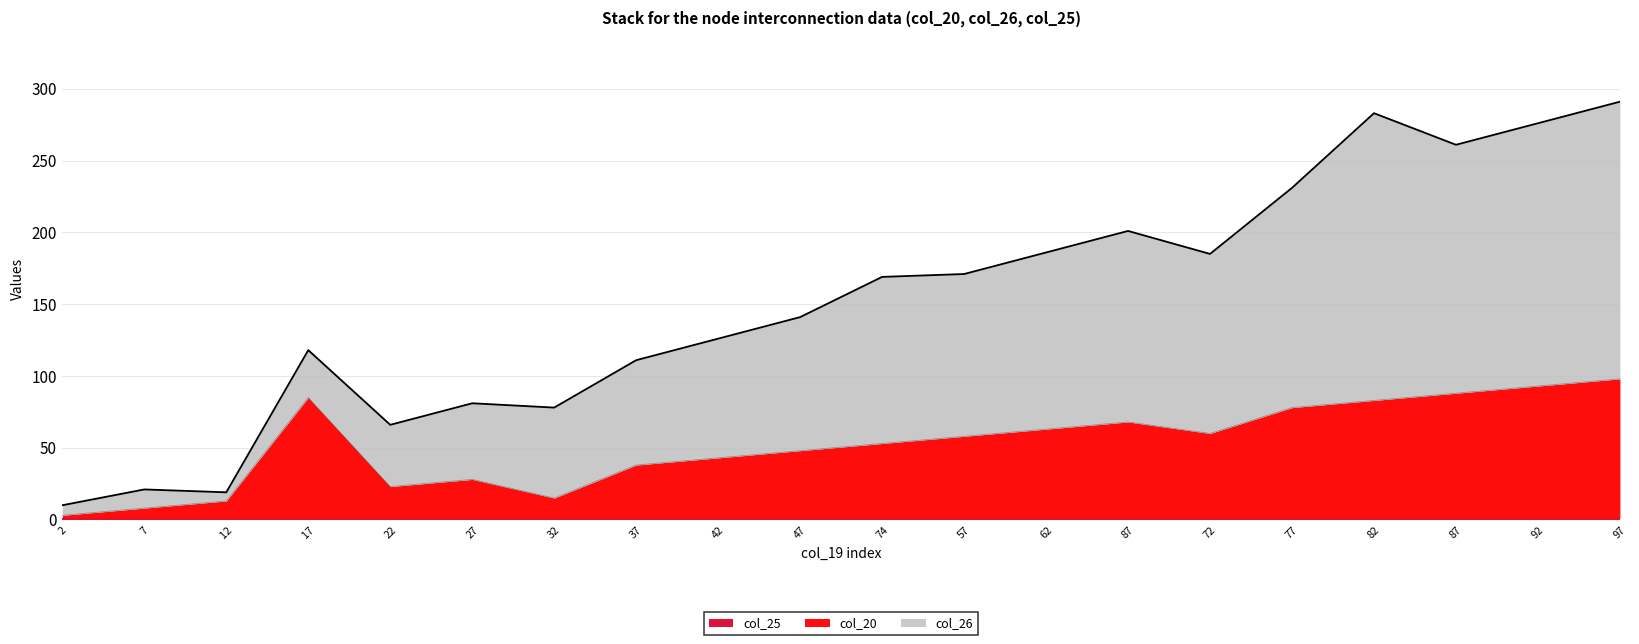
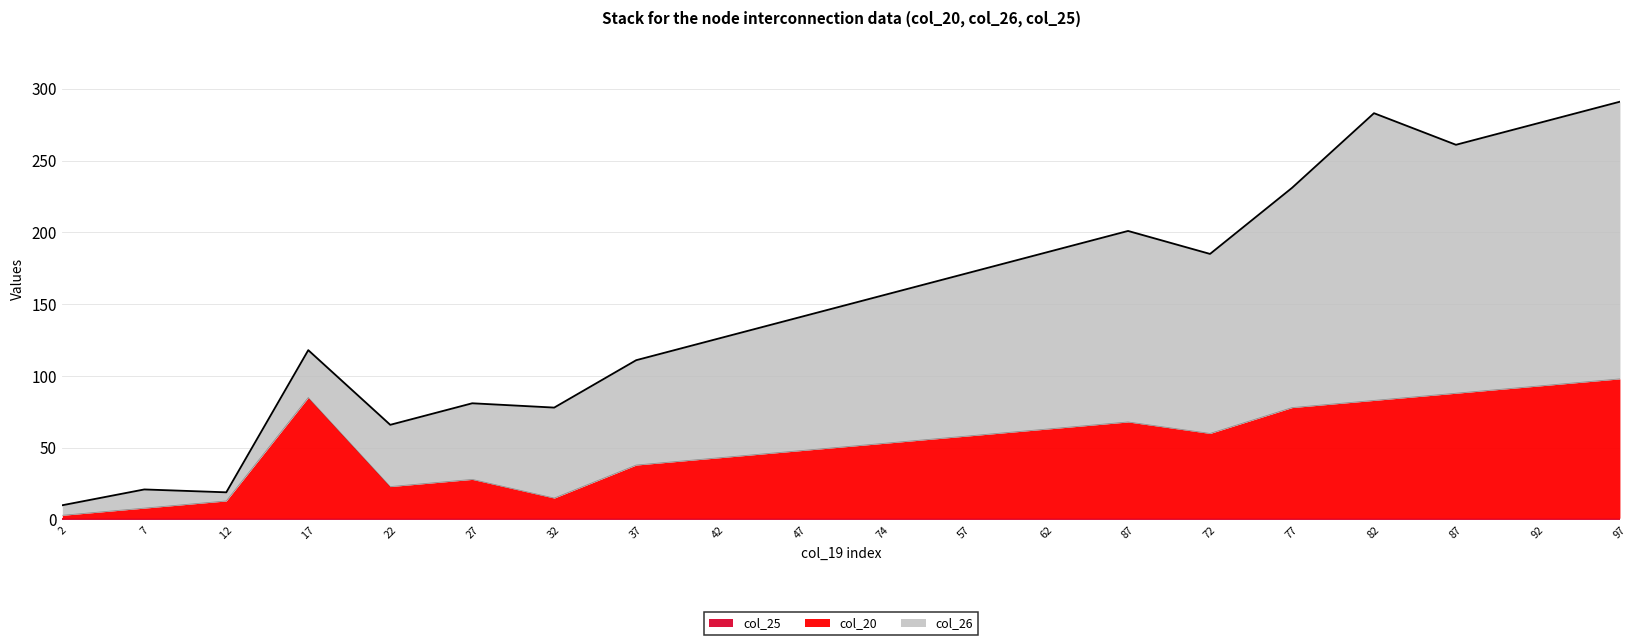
col_26, 74: 116 -> 103
